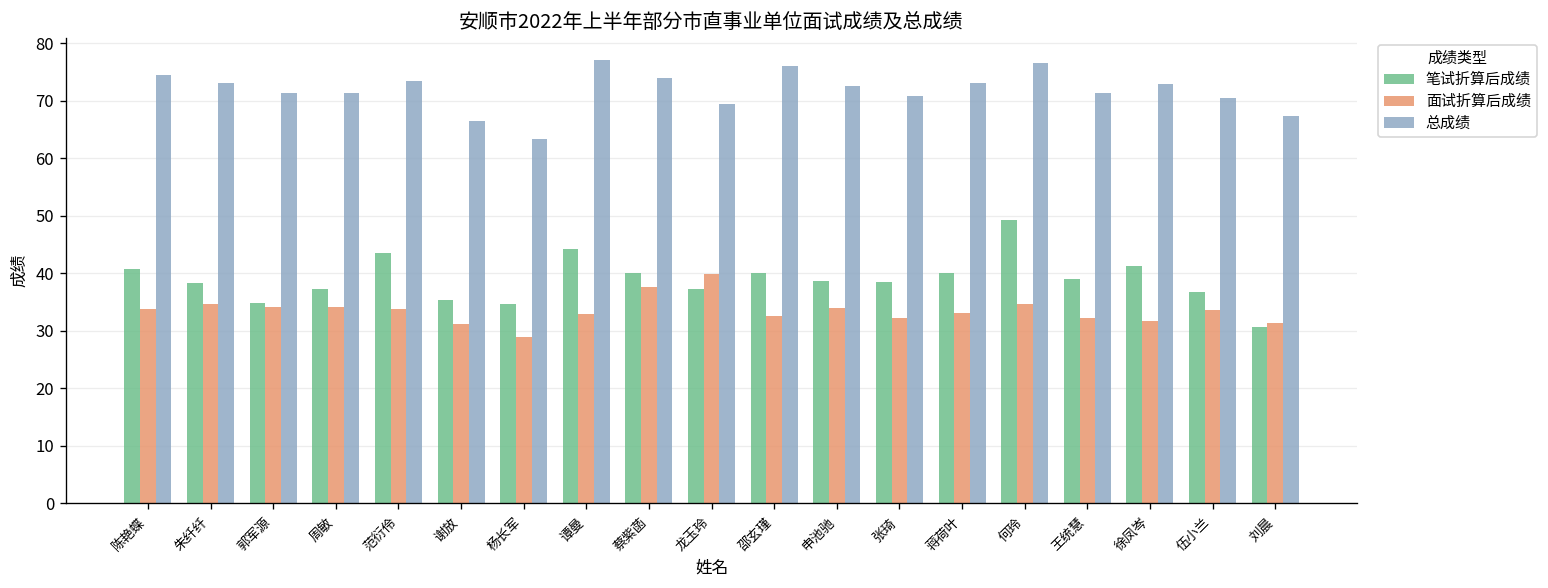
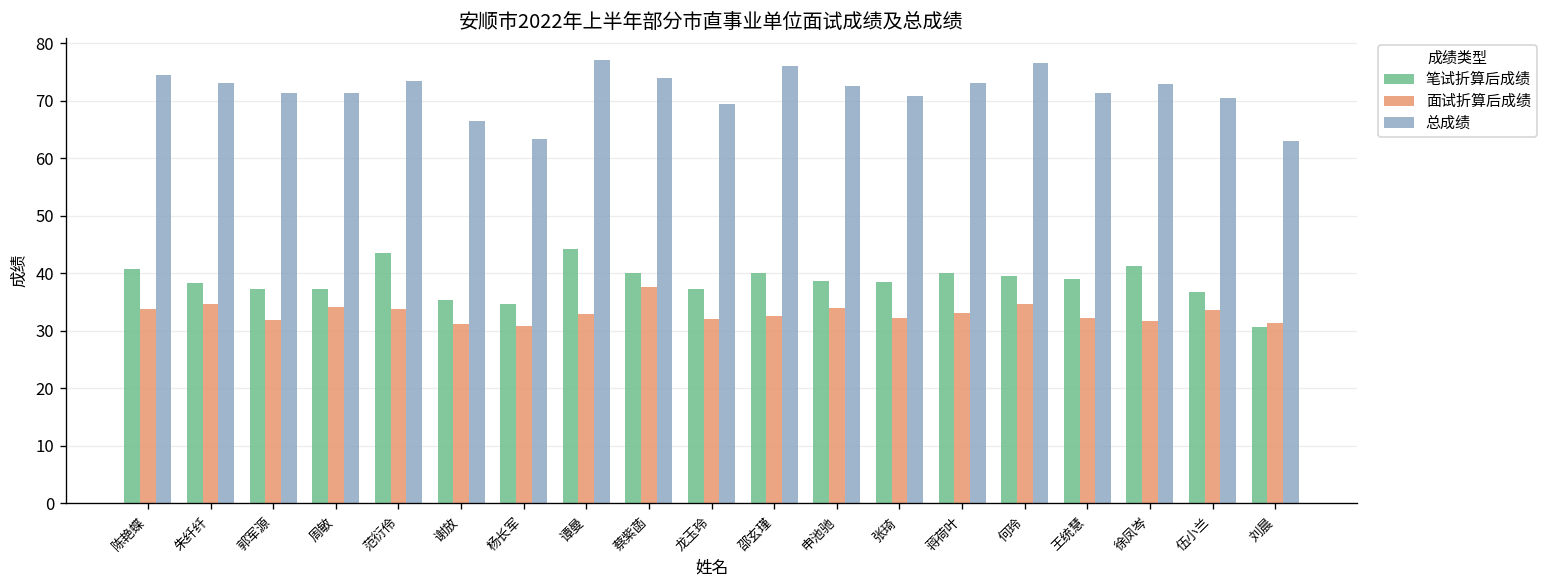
笔试折算后成绩, 郭军源: 35 -> 37
面试折算后成绩, 郭军源: 34 -> 32
面试折算后成绩, 杨长军: 29 -> 31
面试折算后成绩, 龙玉玲: 40 -> 32
笔试折算后成绩, 何玲: 49 -> 40
总成绩, 刘晨: 67 -> 63
